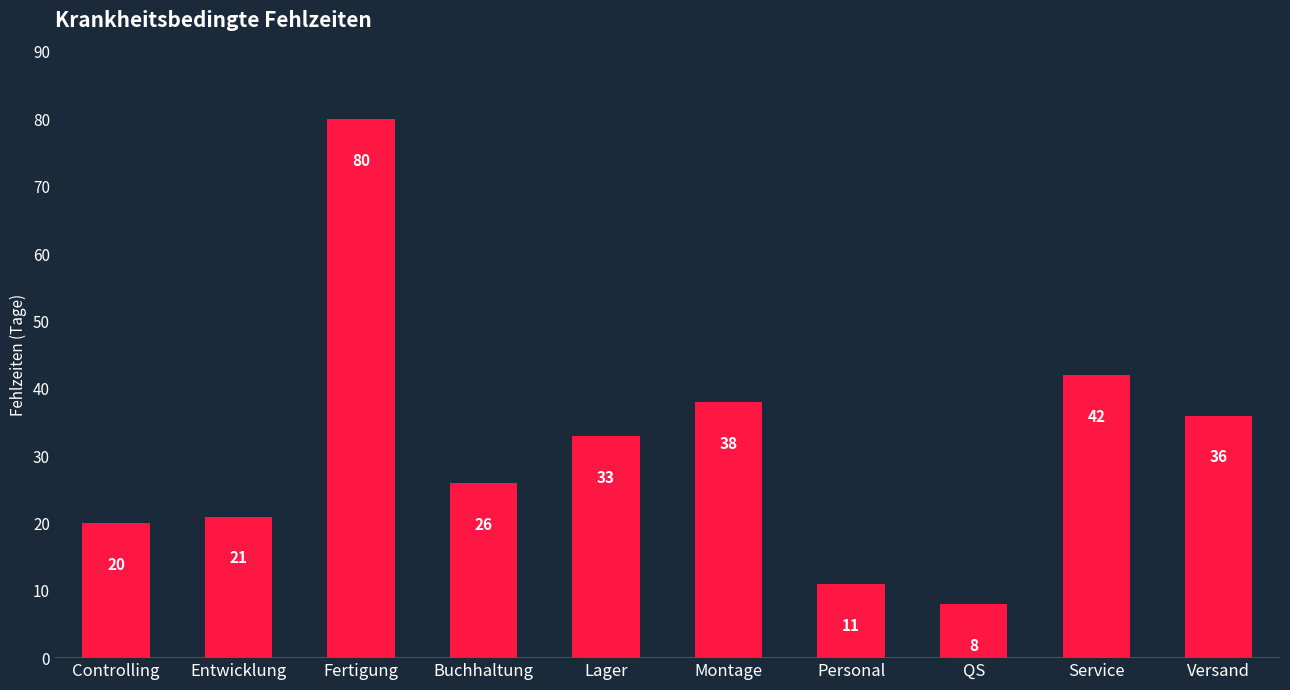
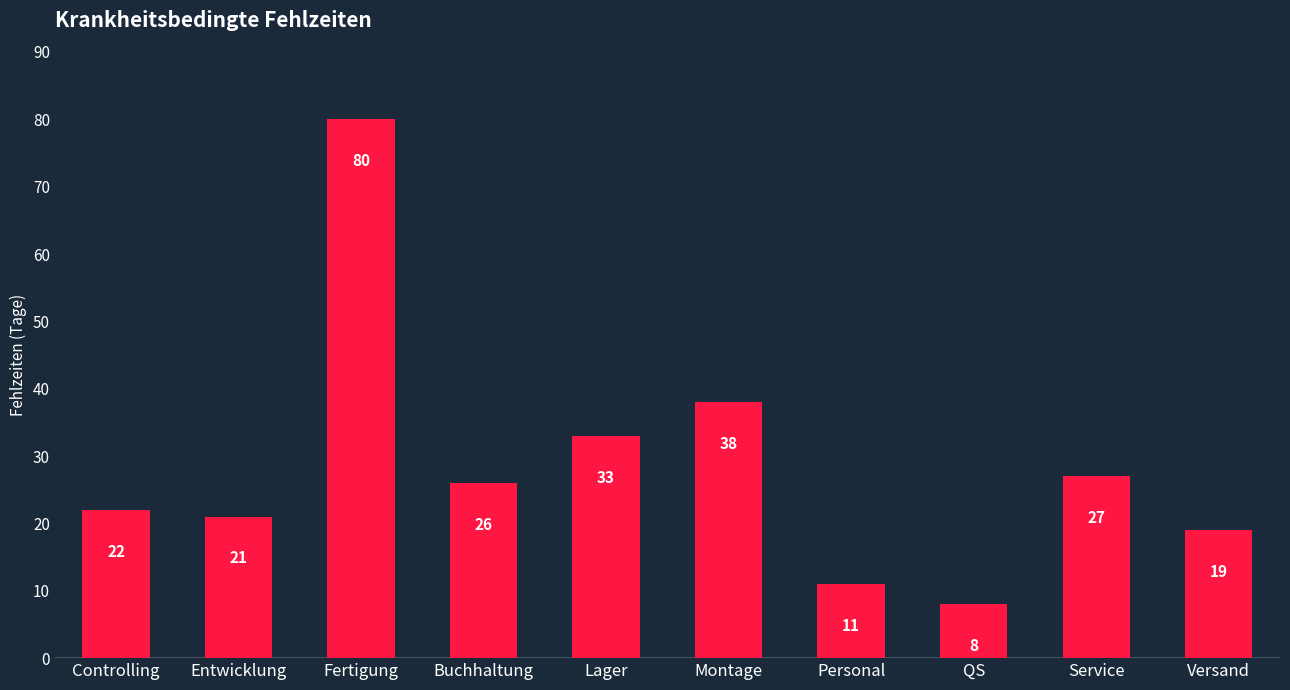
Controlling: 20 -> 22
Service: 42 -> 27
Versand: 36 -> 19
